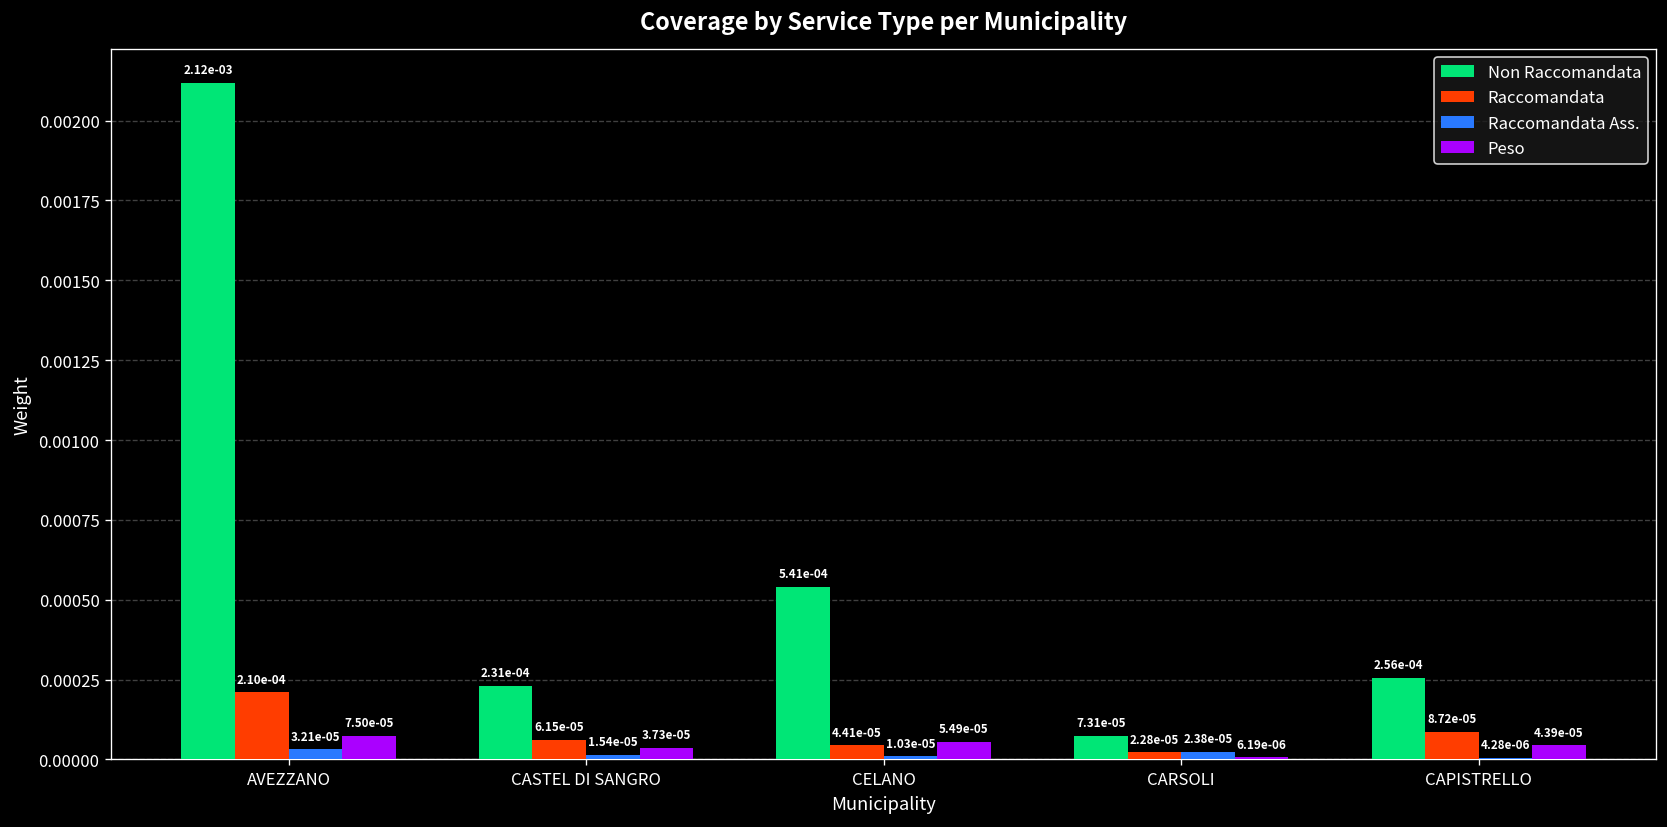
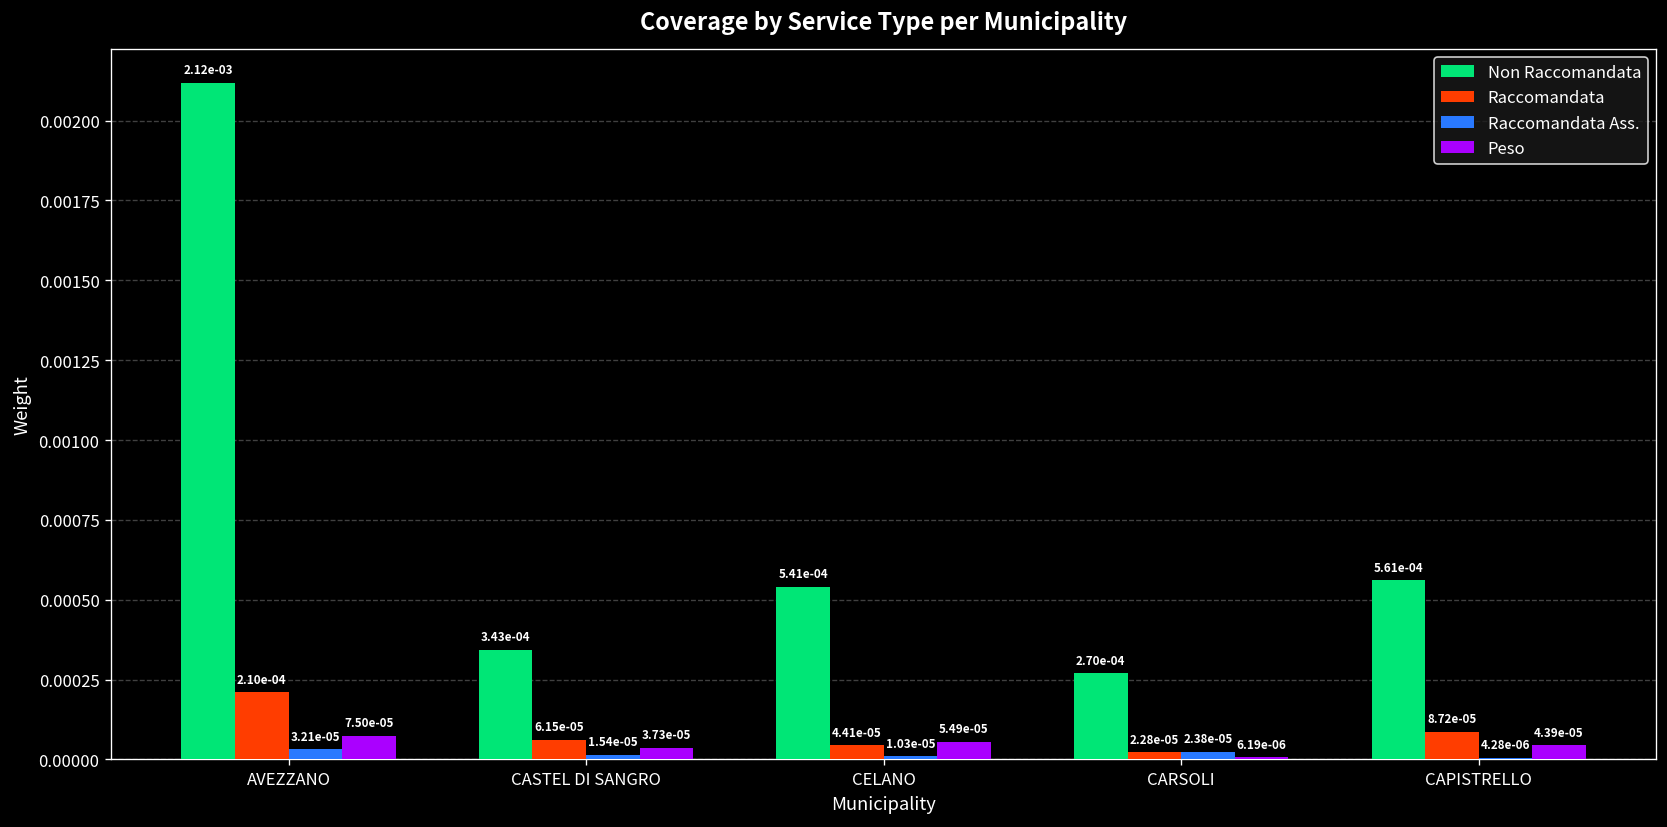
Non Raccomandata, CASTEL DI SANGRO: 2.31e-04 -> 3.43e-04
Non Raccomandata, CARSOLI: 7.31e-05 -> 2.70e-04
Non Raccomandata, CAPISTRELLO: 2.56e-04 -> 5.61e-04
